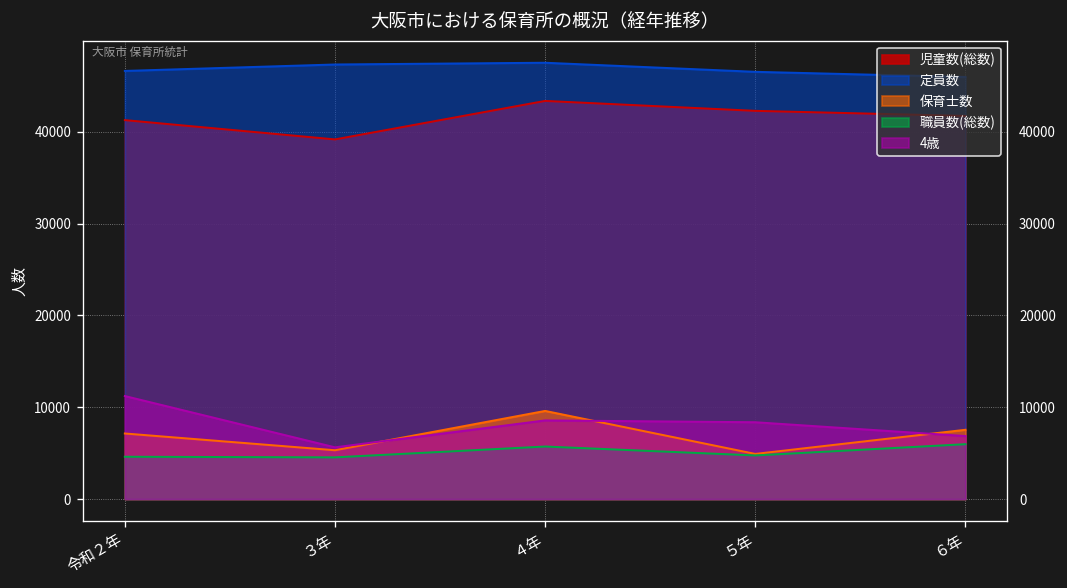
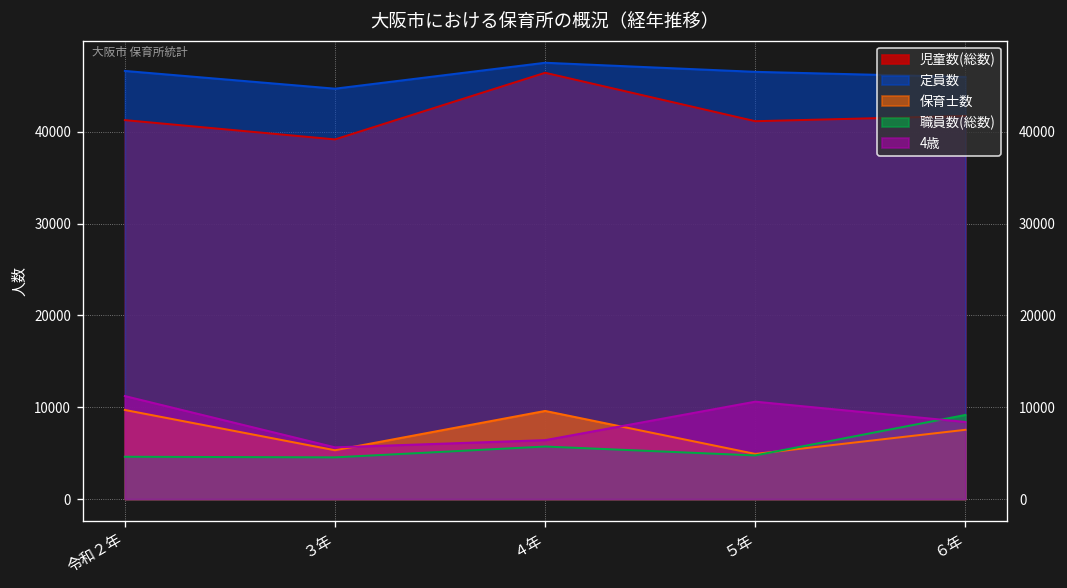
保育士数, 令和２年: 7000 -> 10000
定員数, ３年: 47000 -> 45000
児童数(総数), ４年: 43000 -> 46000
4歳, ４年: 9000 -> 6000
児童数(総数), ５年: 42000 -> 41000
4歳, ５年: 8000 -> 11000
職員数(総数), ６年: 6000 -> 9000
4歳, ６年: 7000 -> 8000
